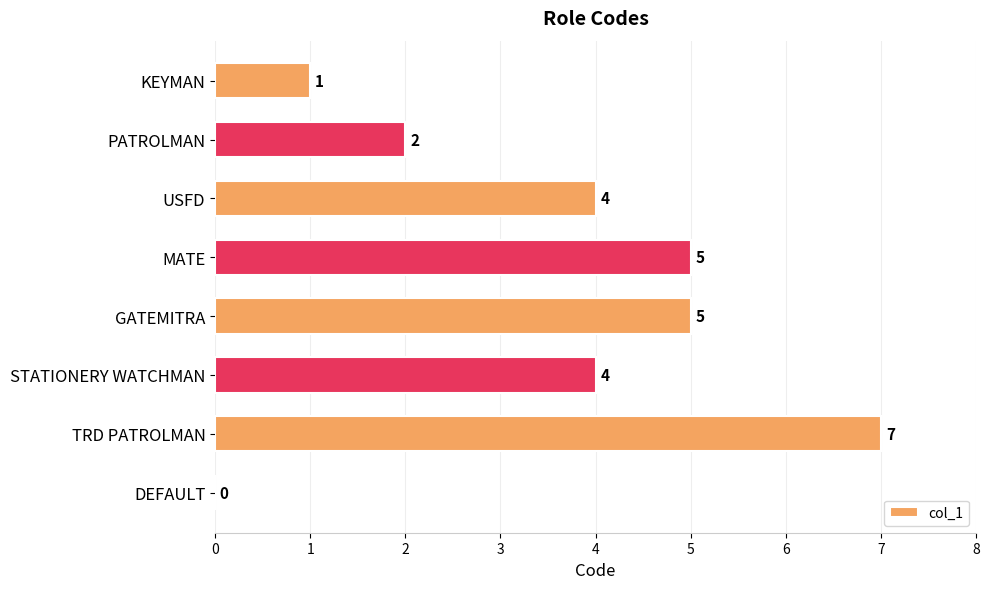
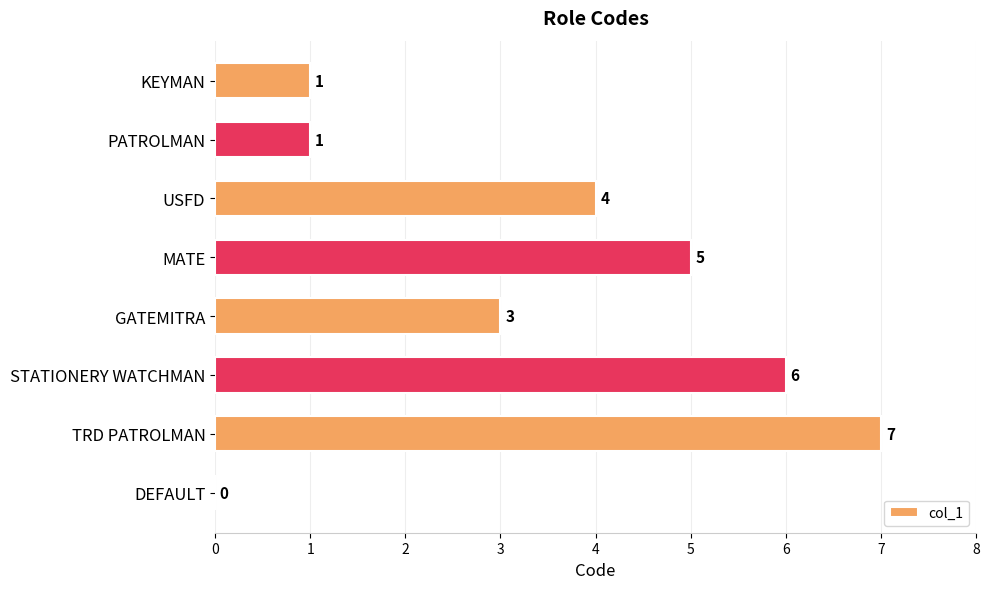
PATROLMAN: 2 -> 1
GATEMITRA: 5 -> 3
STATIONERY WATCHMAN: 4 -> 6
